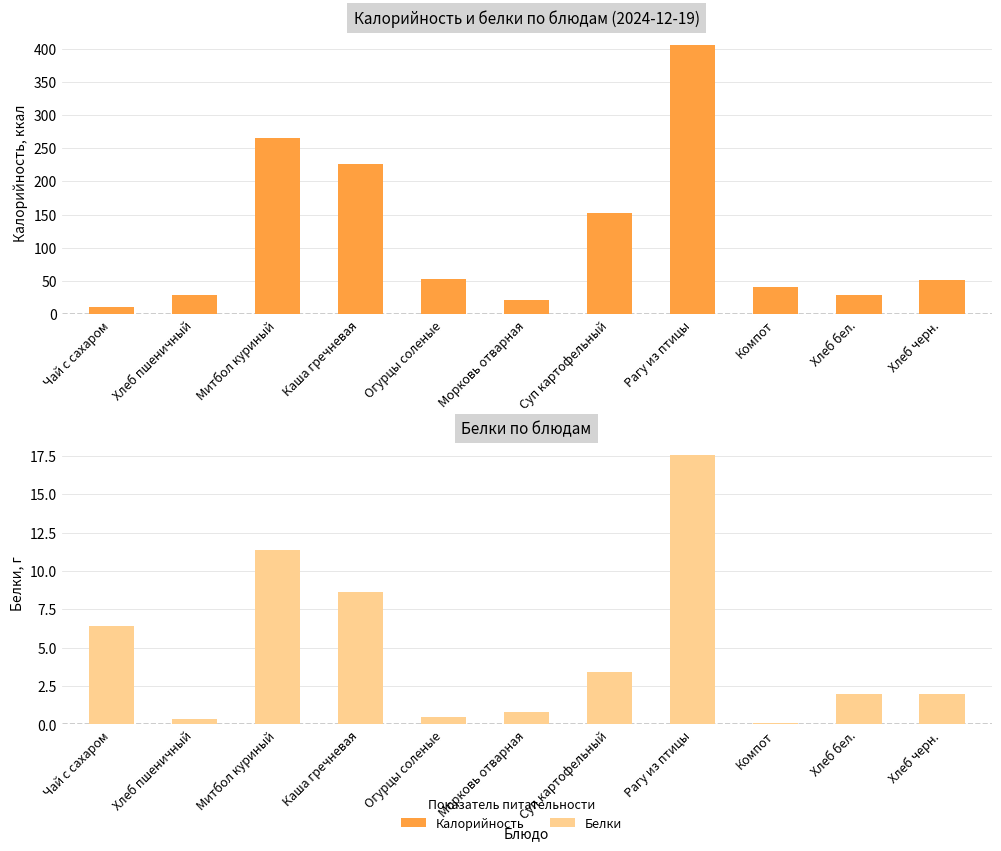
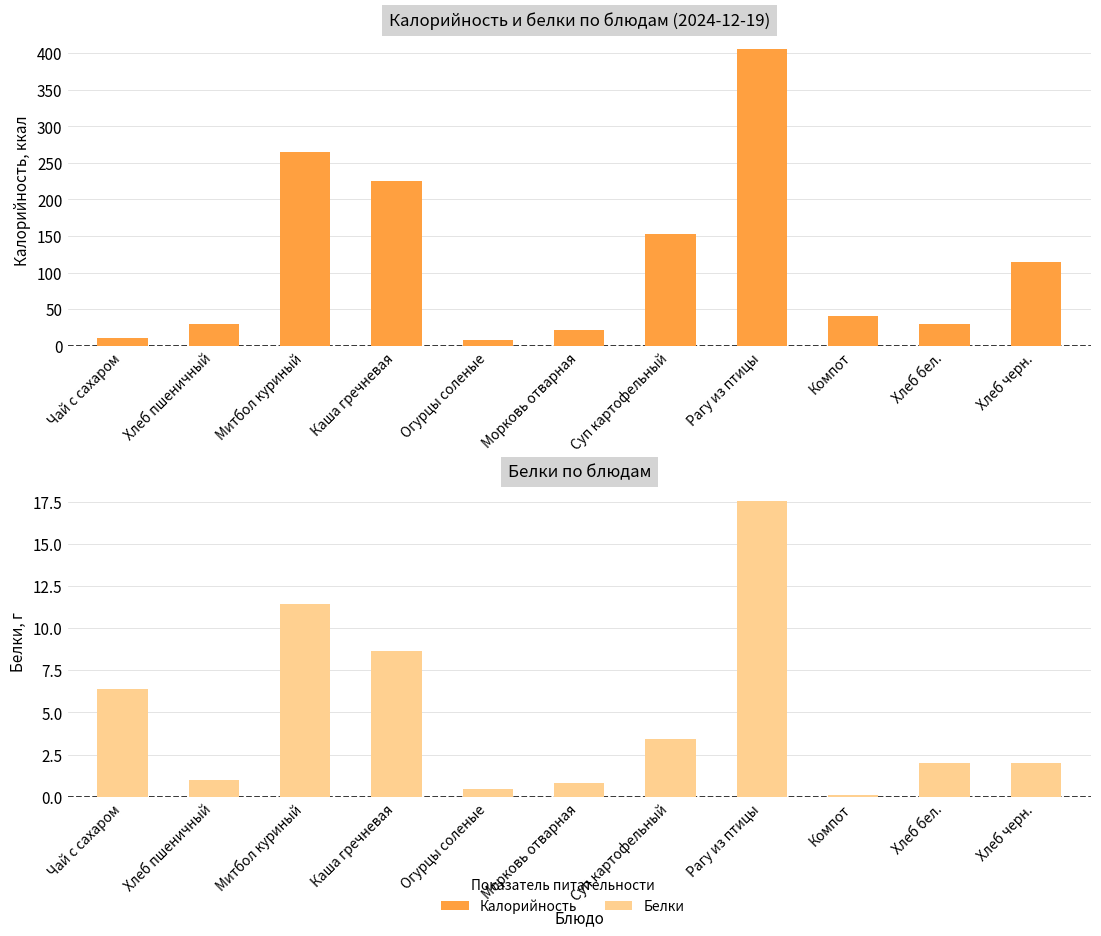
Калорийность и белки по блюдам (2024-12-19), Огурцы соленые: 50 -> 10
Калорийность и белки по блюдам (2024-12-19), Хлеб черн.: 50 -> 110
Белки по блюдам, Хлеб пшеничный: 0.4 -> 1.0
